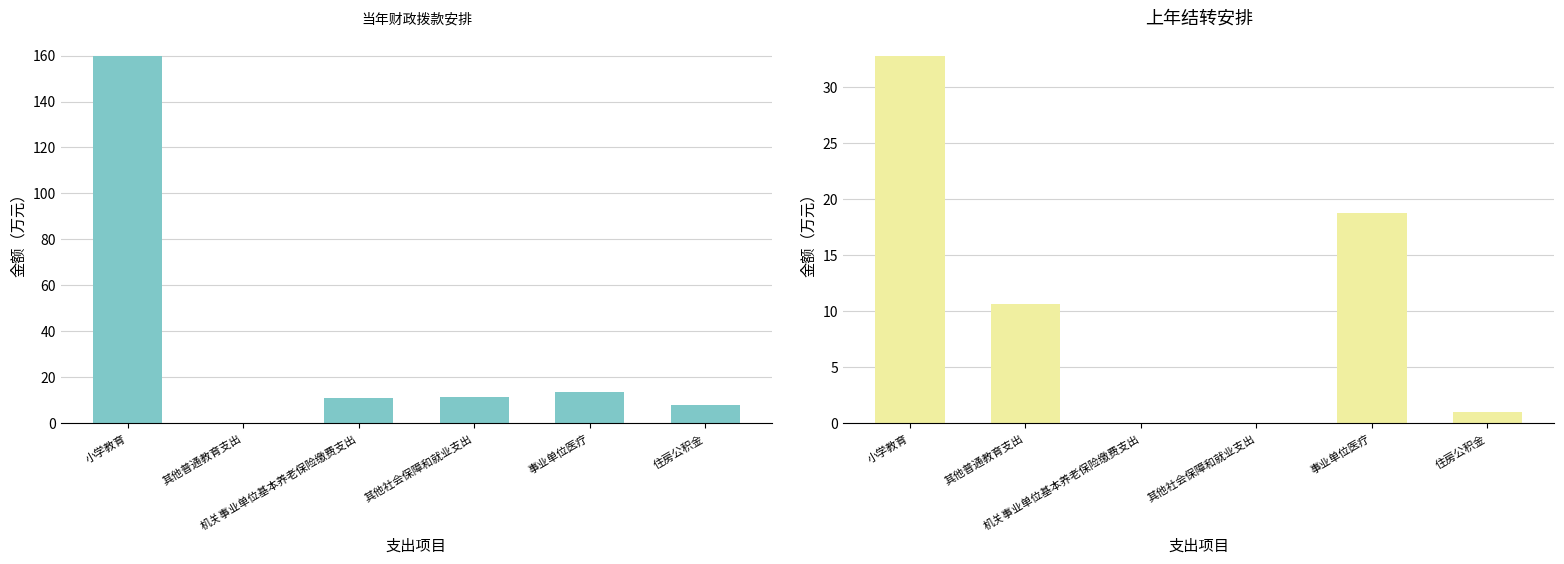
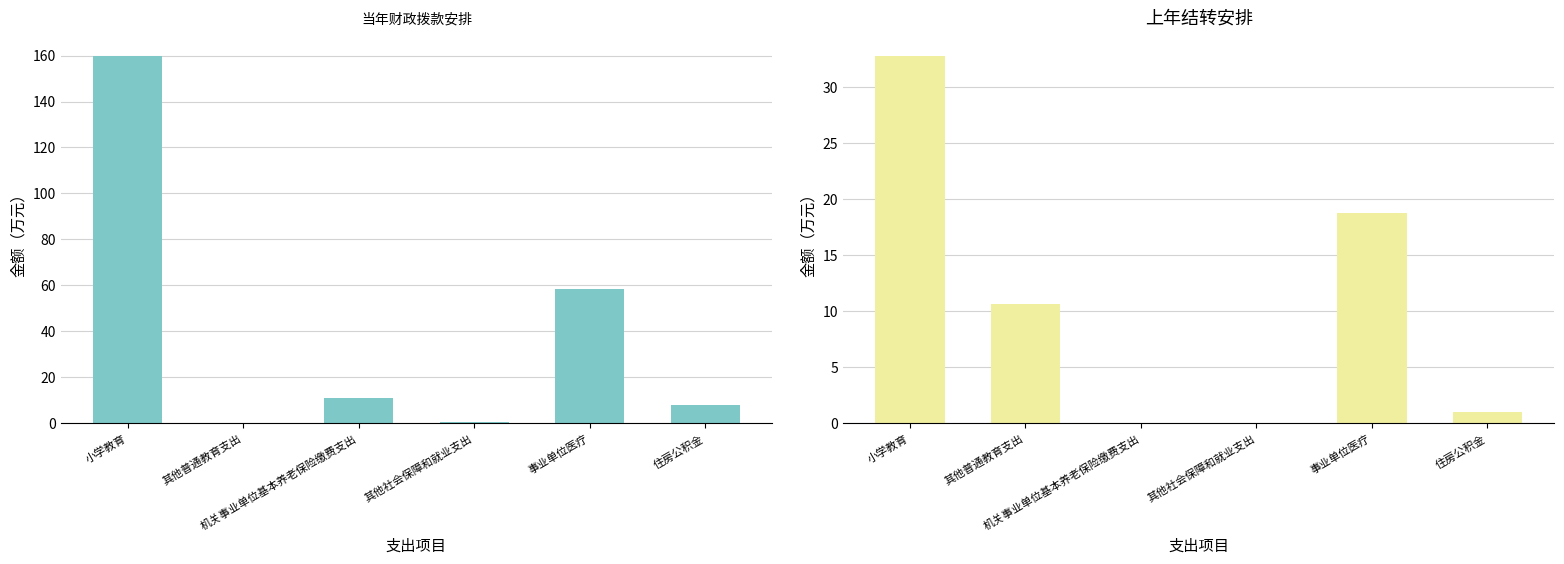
当年财政拨款安排, 其他社会保障和就业支出: 12 -> 1
当年财政拨款安排, 事业单位医疗: 14 -> 58
